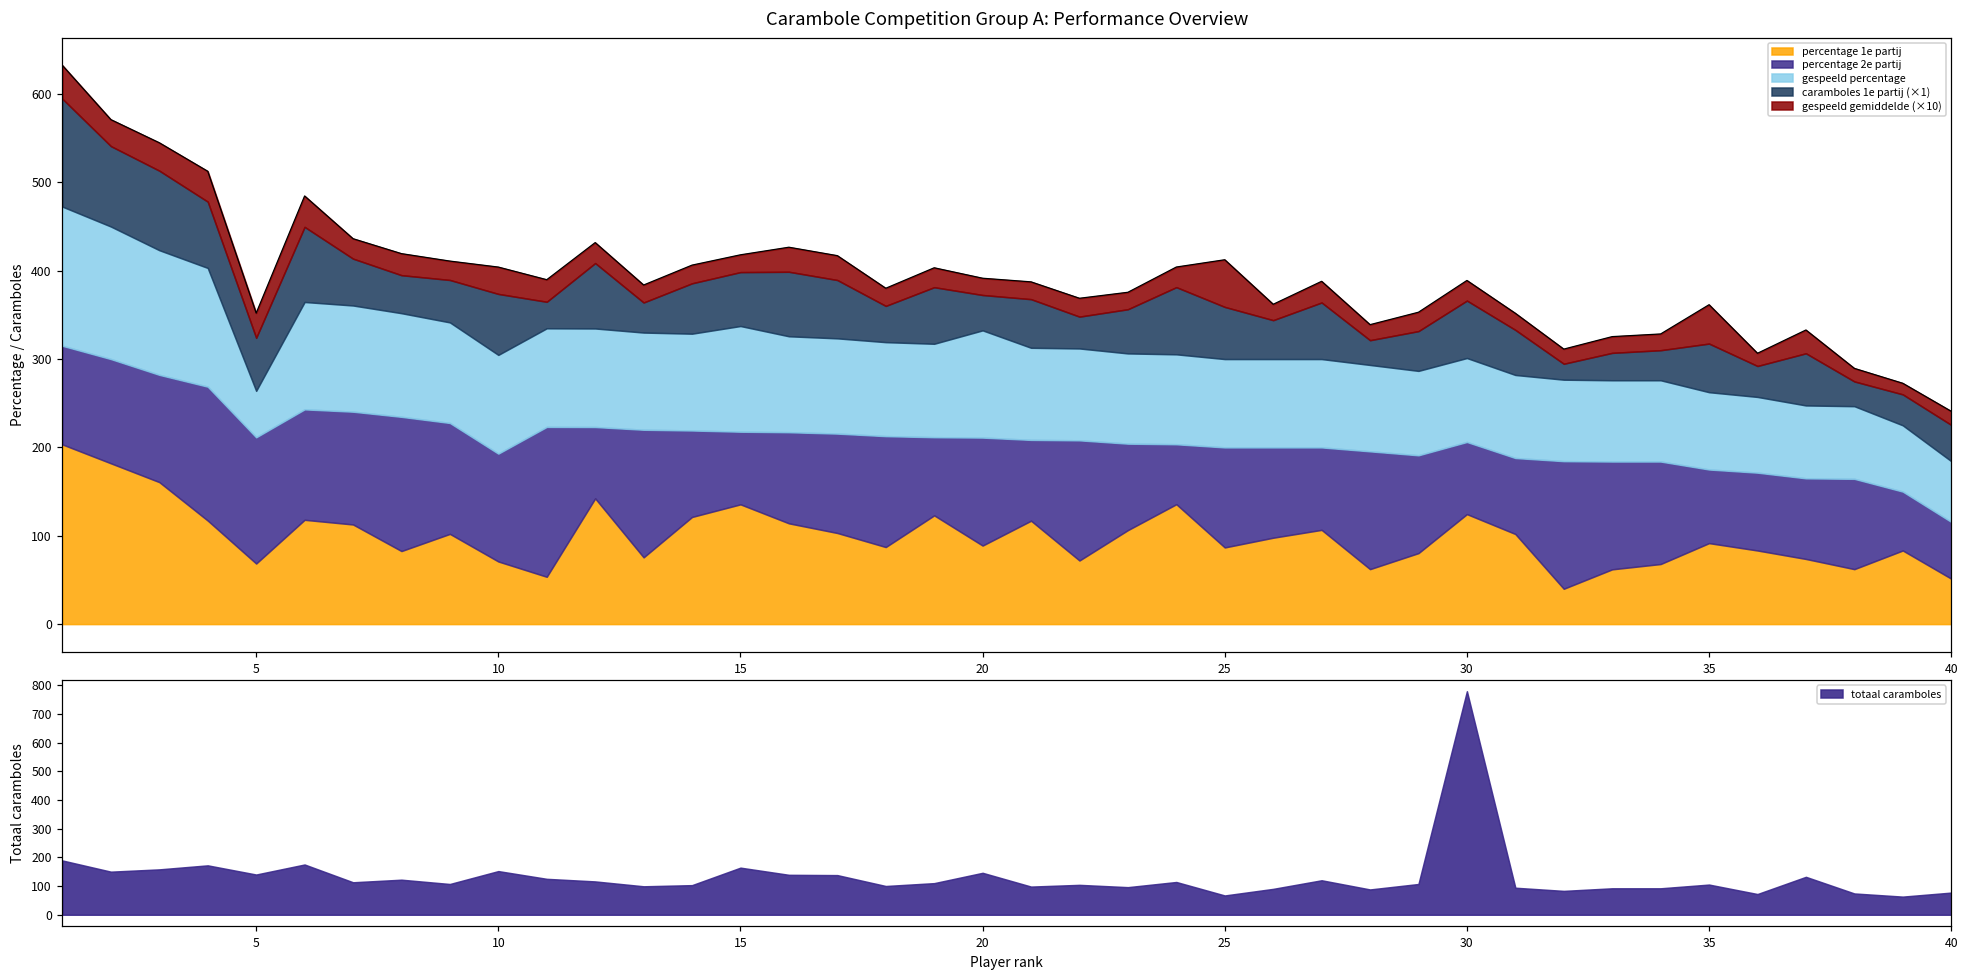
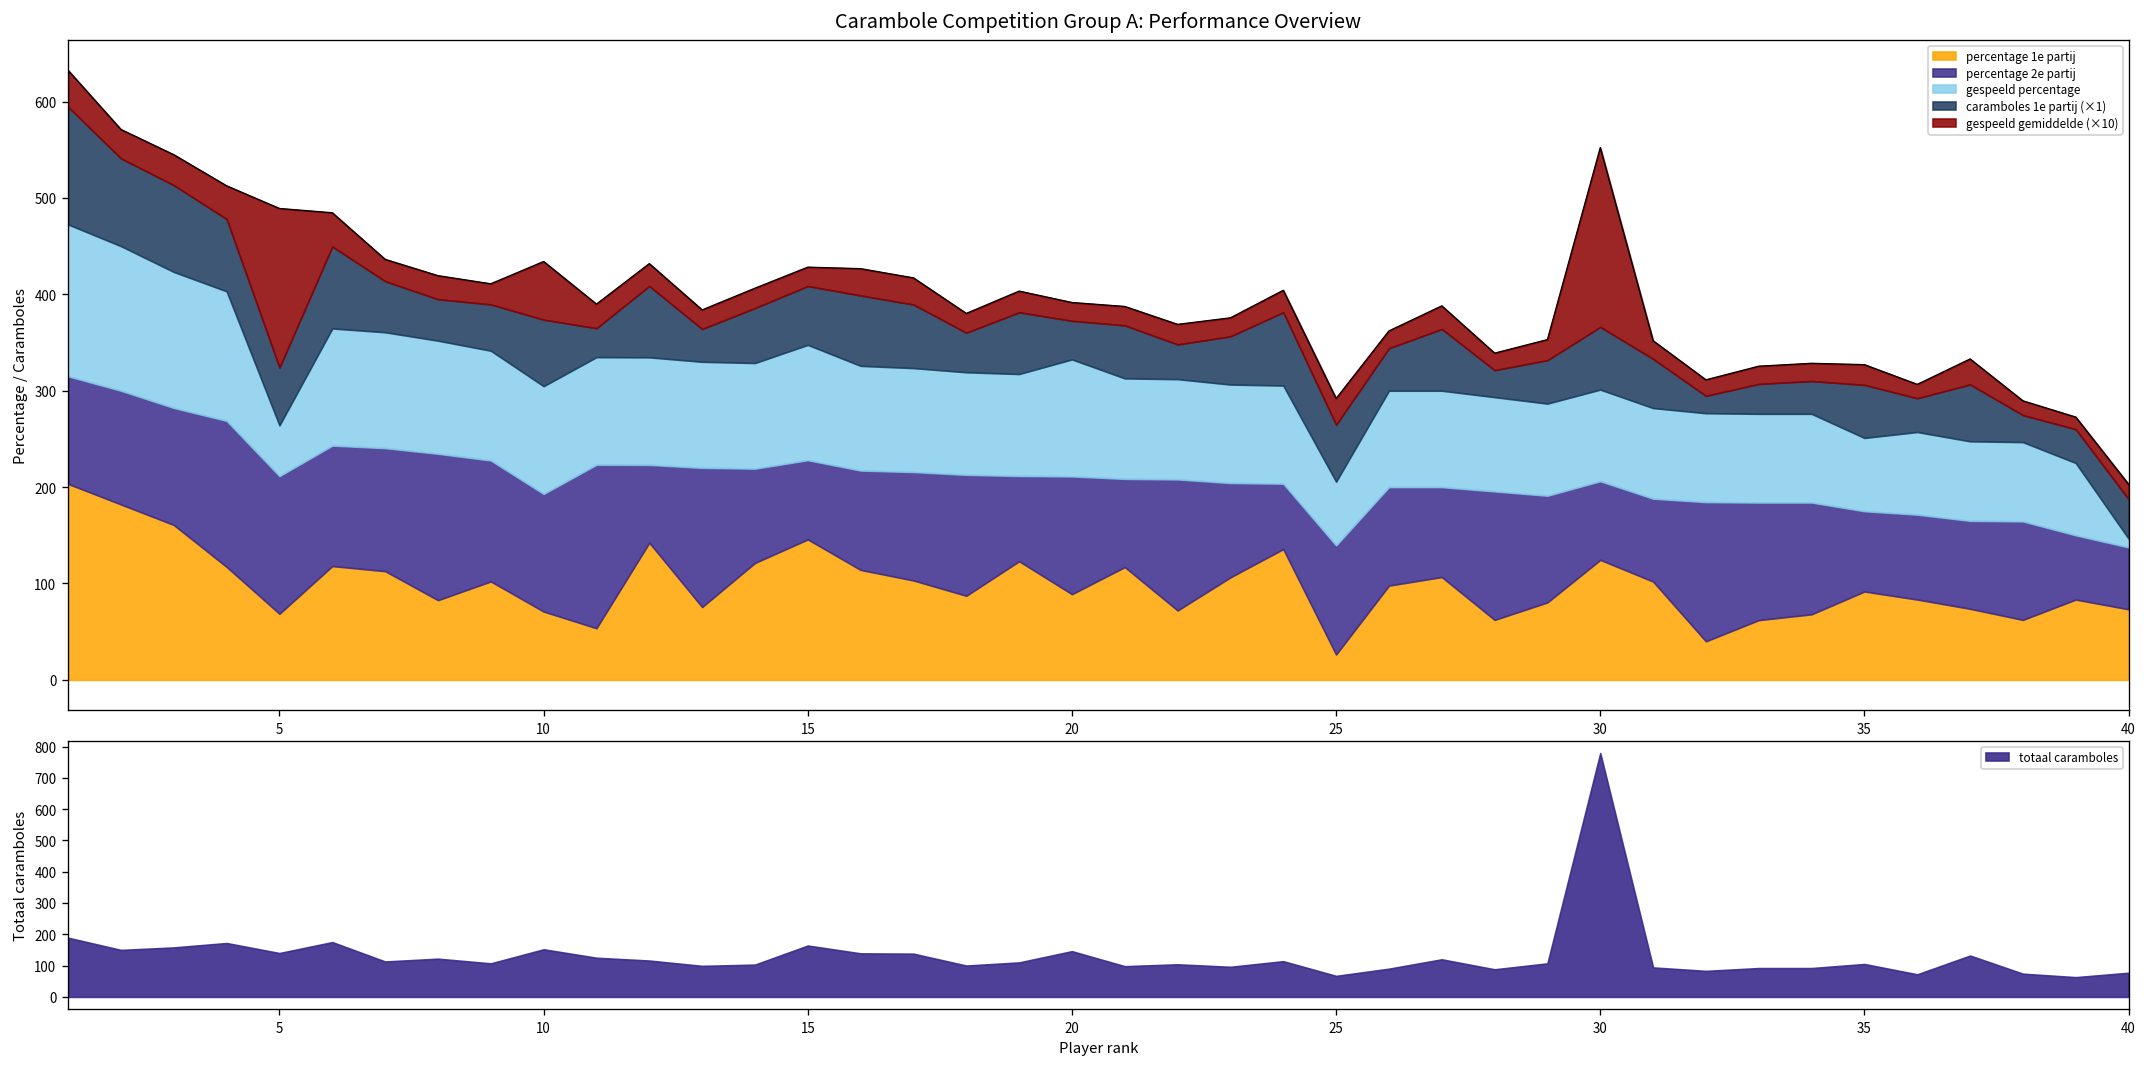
Carambole Competition Group A: Performance Overview, gespeeld gemiddelde (×10), 5: 30 -> 170
Carambole Competition Group A: Performance Overview, gespeeld gemiddelde (×10), 10: 30 -> 60
Carambole Competition Group A: Performance Overview, percentage 1e partij, 15: 140 -> 150
Carambole Competition Group A: Performance Overview, percentage 1e partij, 25: 90 -> 30
Carambole Competition Group A: Performance Overview, gespeeld percentage, 25: 100 -> 70
Carambole Competition Group A: Performance Overview, gespeeld gemiddelde (×10), 25: 50 -> 30
Carambole Competition Group A: Performance Overview, gespeeld gemiddelde (×10), 30: 20 -> 190
Carambole Competition Group A: Performance Overview, gespeeld percentage, 35: 90 -> 80
Carambole Competition Group A: Performance Overview, gespeeld gemiddelde (×10), 35: 40 -> 20
Carambole Competition Group A: Performance Overview, percentage 1e partij, 40: 50 -> 70
Carambole Competition Group A: Performance Overview, gespeeld percentage, 40: 70 -> 10
